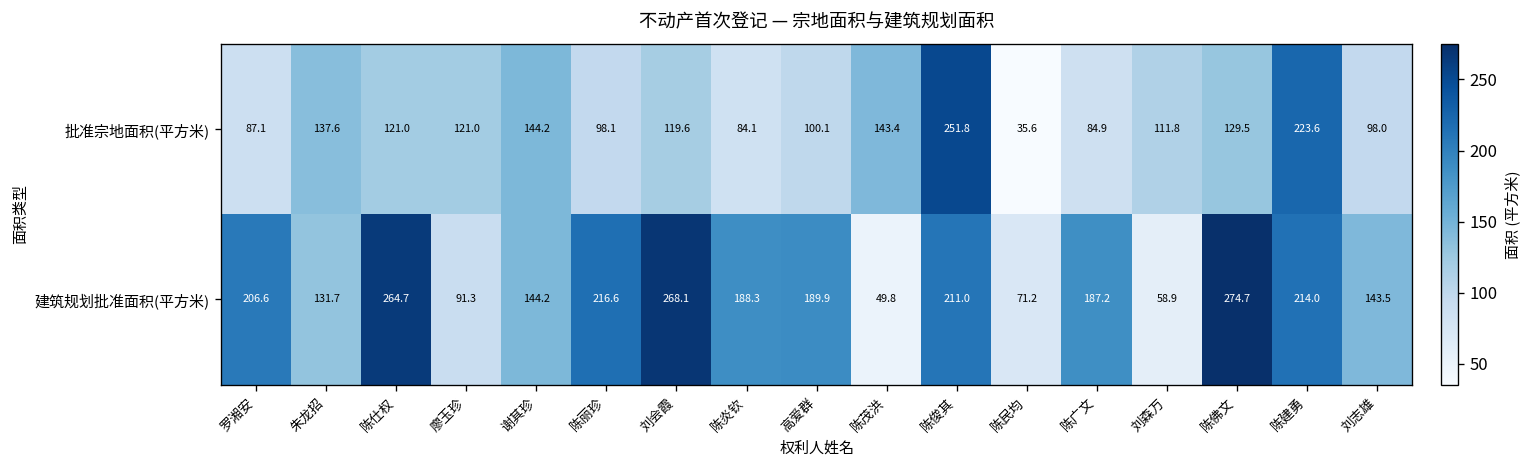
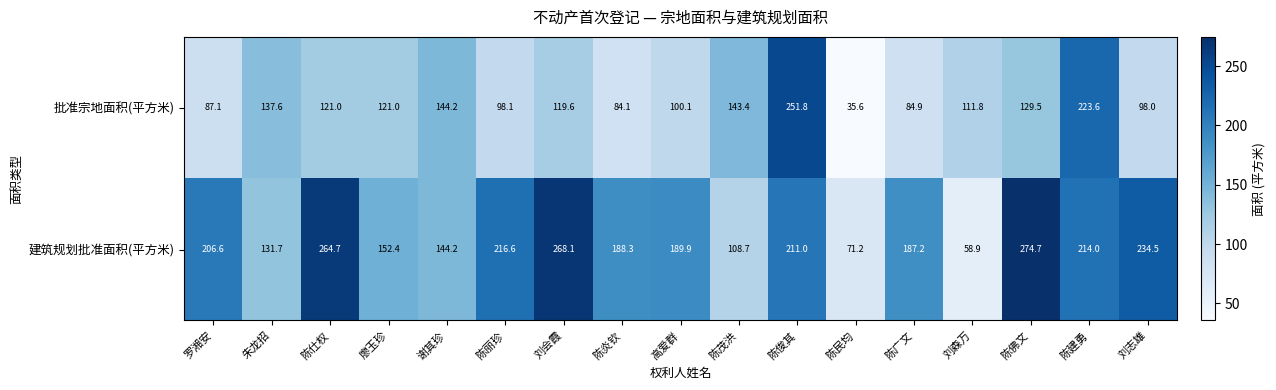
建筑规划批准面积(平方米), 廖玉珍: 91.3 -> 152.4
建筑规划批准面积(平方米), 陈茂洪: 49.8 -> 108.7
建筑规划批准面积(平方米), 刘志雄: 143.5 -> 234.5
